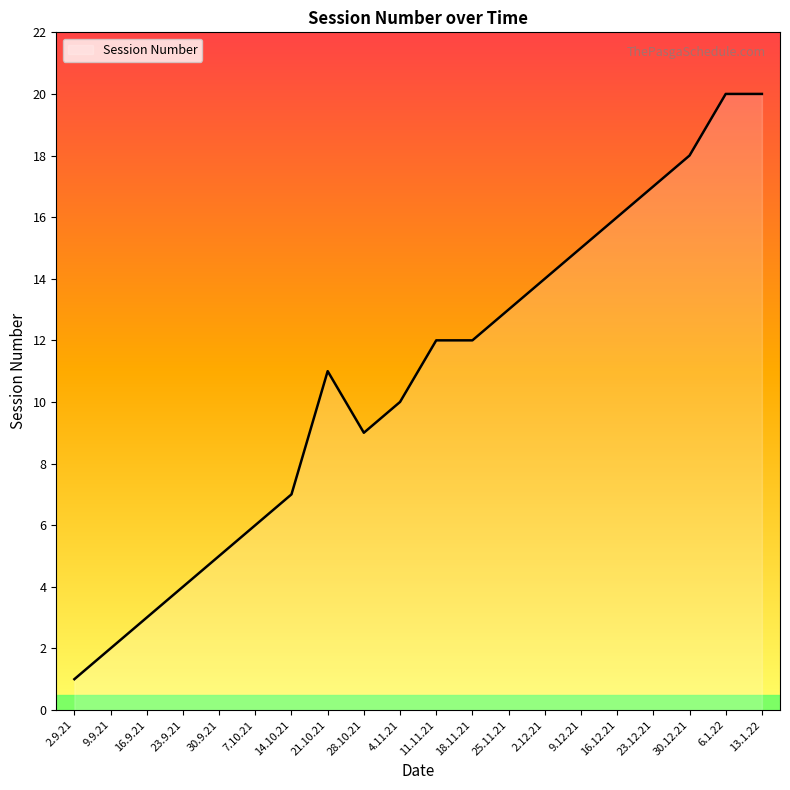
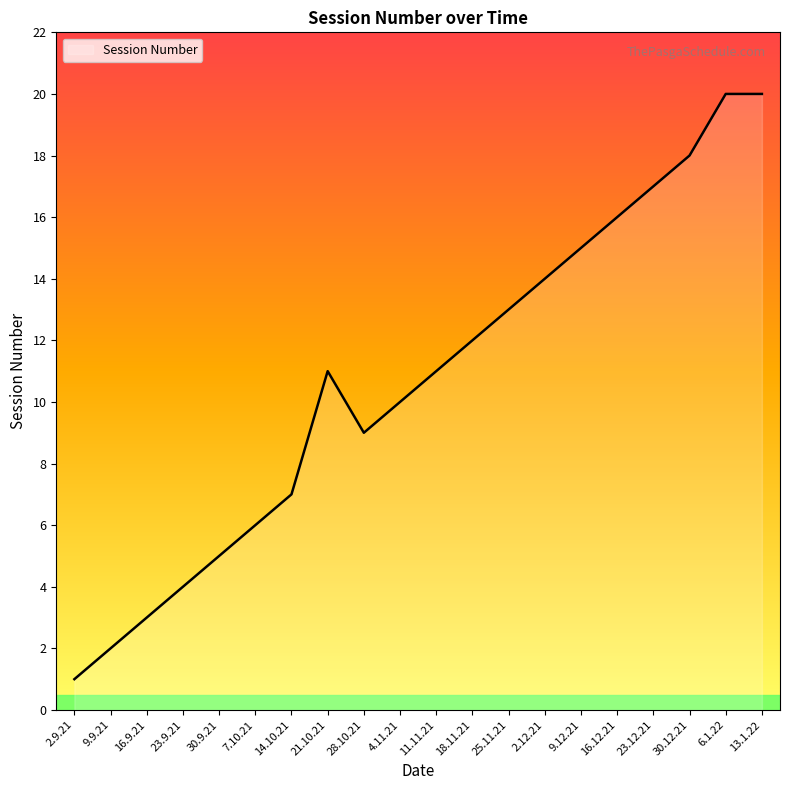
11.11.21: 12 -> 11
